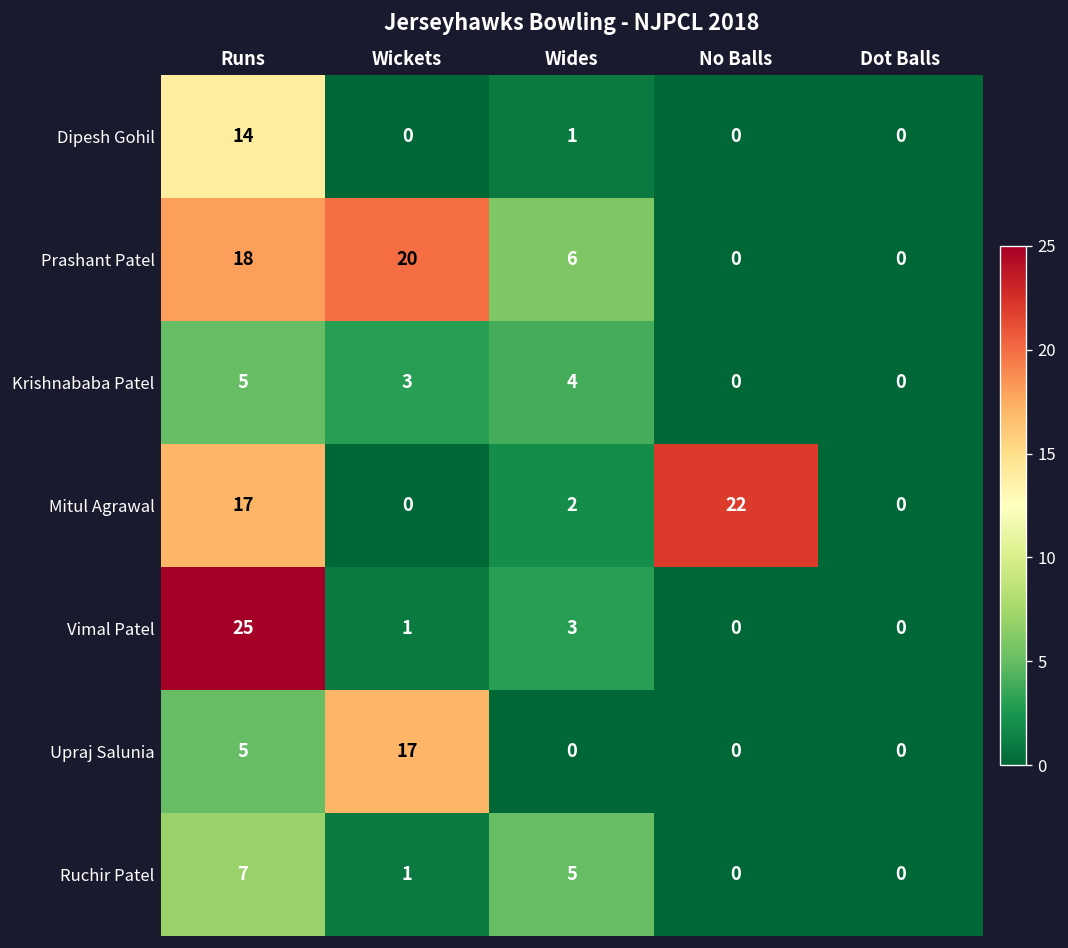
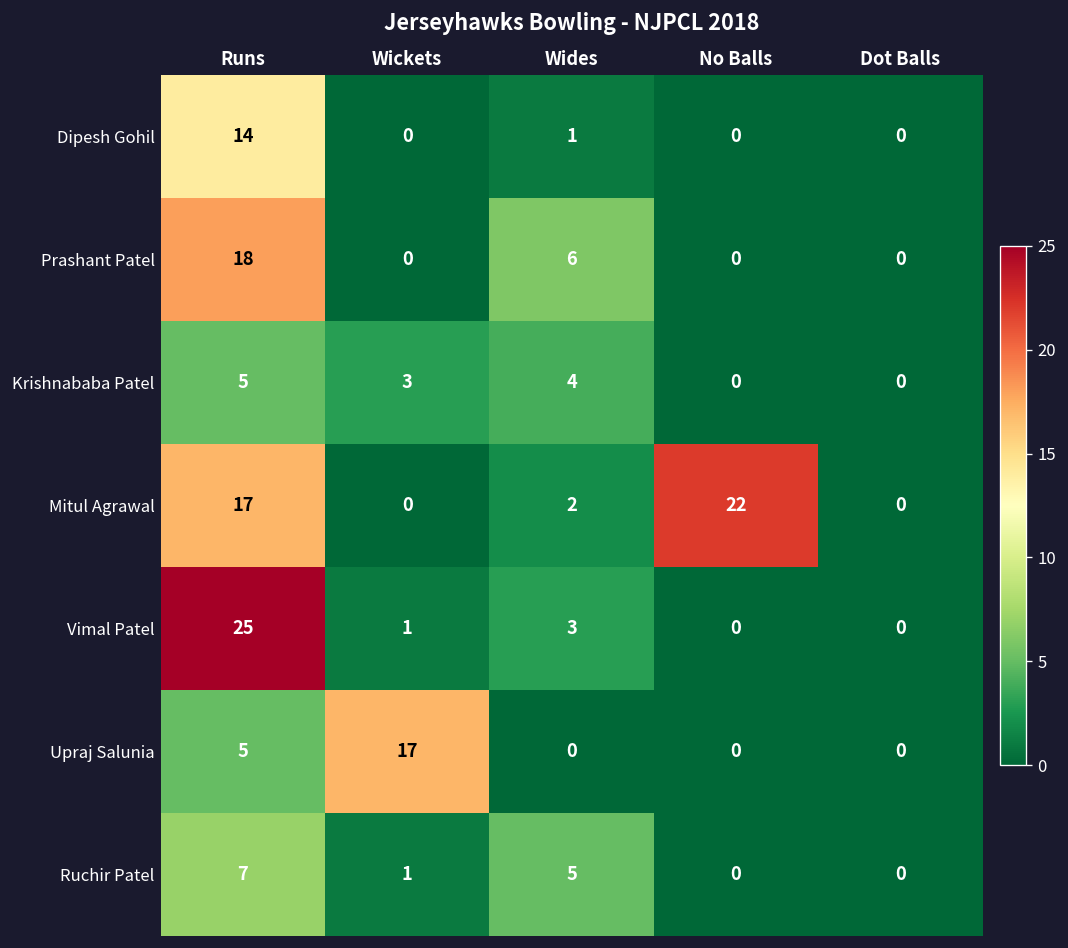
Prashant Patel, Wickets: 20 -> 0
